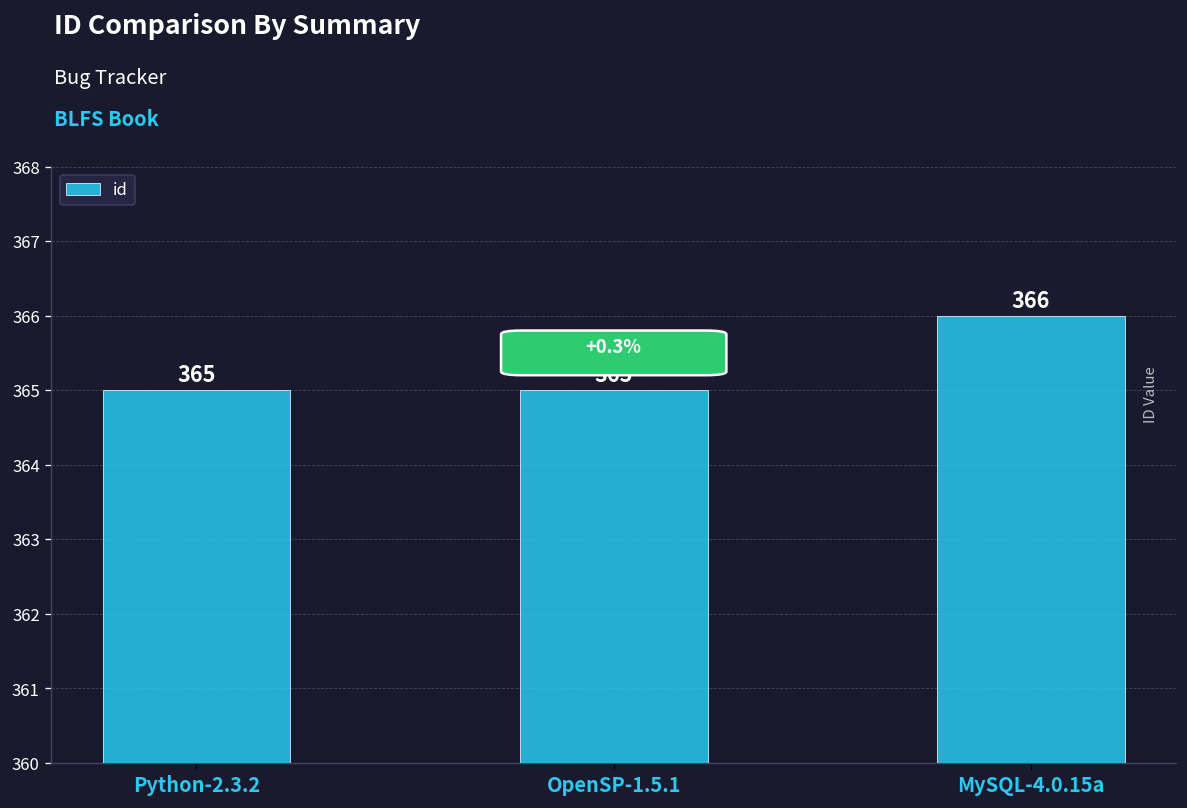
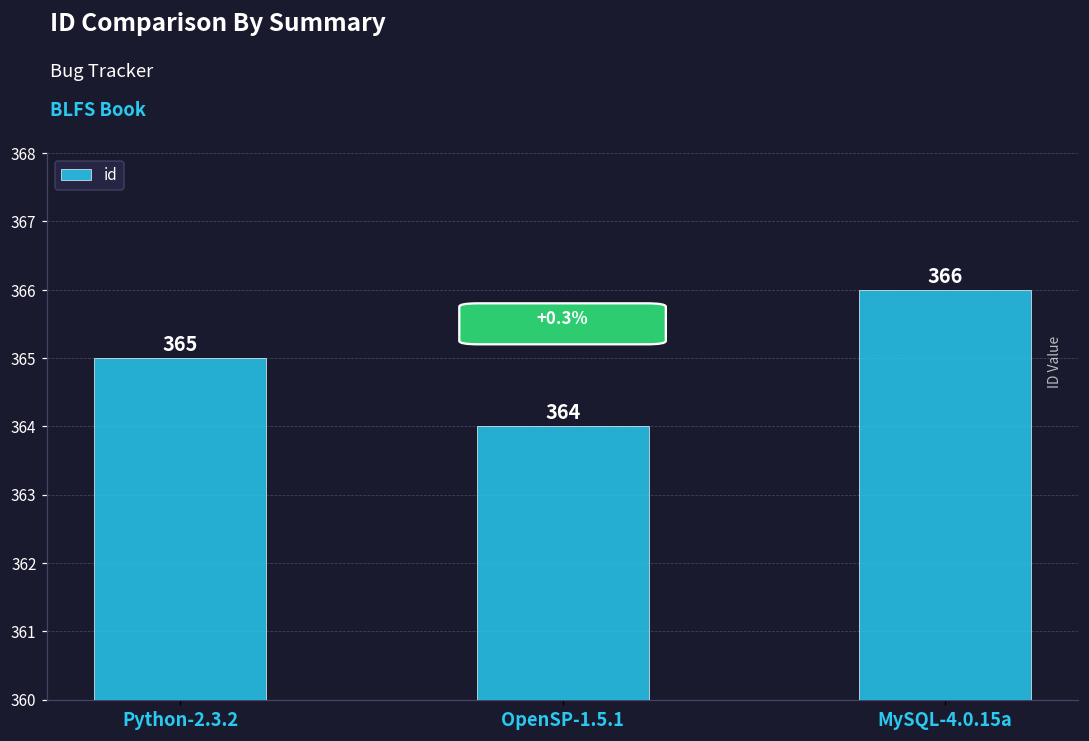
OpenSP-1.5.1: 365 -> 364
